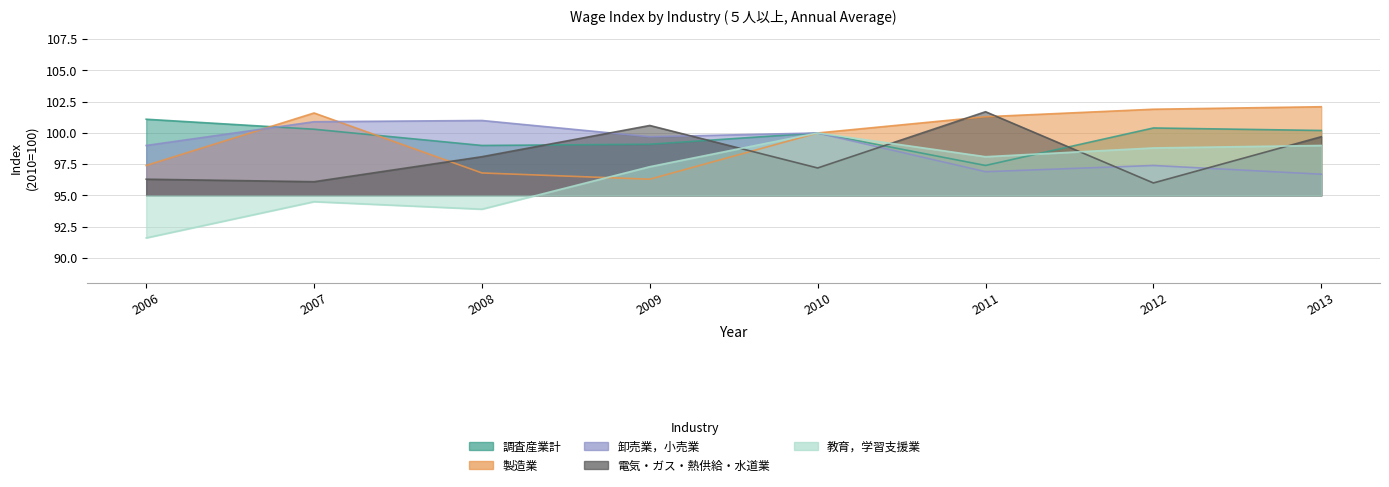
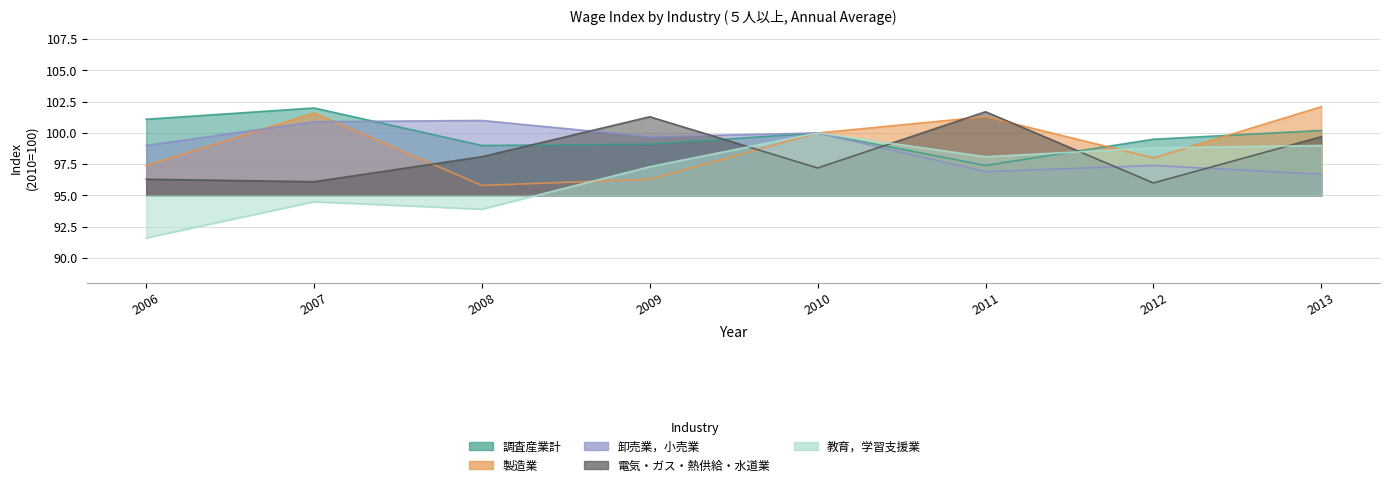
調査産業計, 2007: 100.3 -> 102.0
製造業, 2008: 96.8 -> 95.8
電気・ガス・熱供給・水道業, 2009: 100.6 -> 101.3
調査産業計, 2012: 100.4 -> 99.5
製造業, 2012: 101.9 -> 98.0
